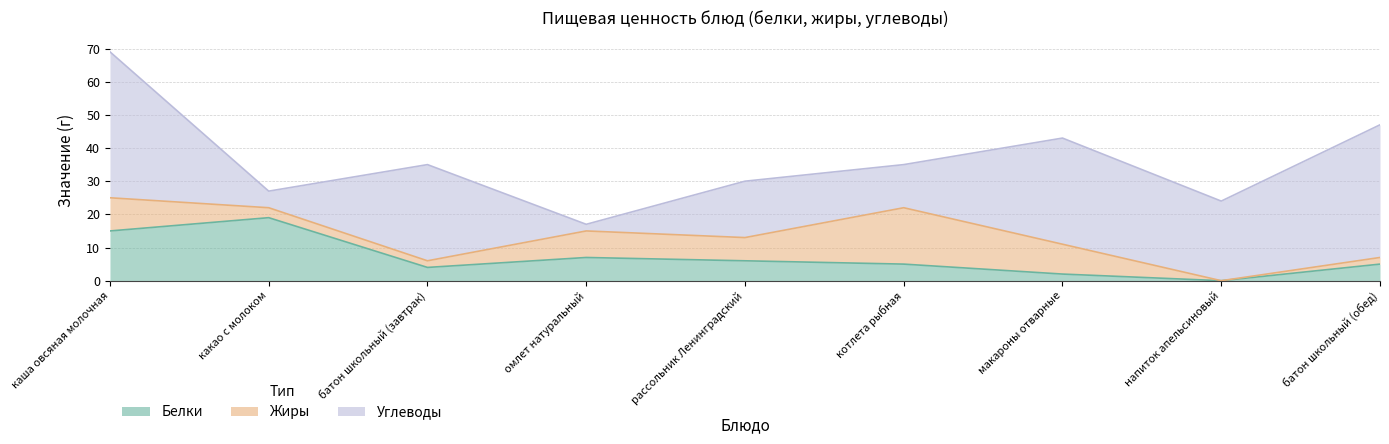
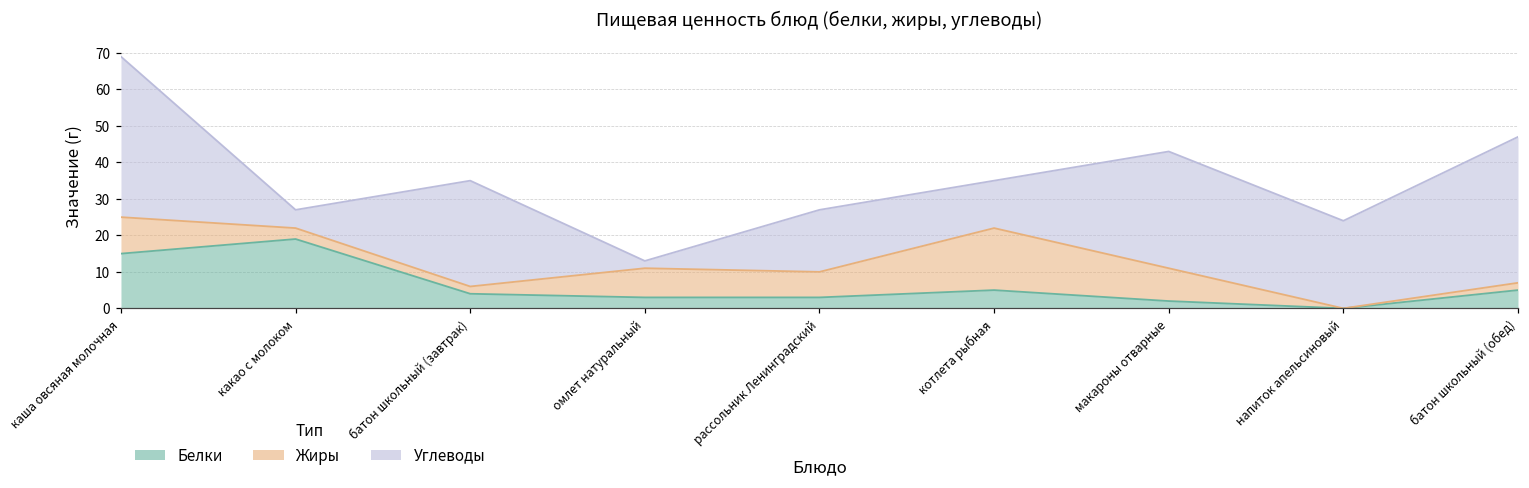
Белки, омлет натуральный: 7 -> 3
Белки, рассольник Ленинградский: 6 -> 3
